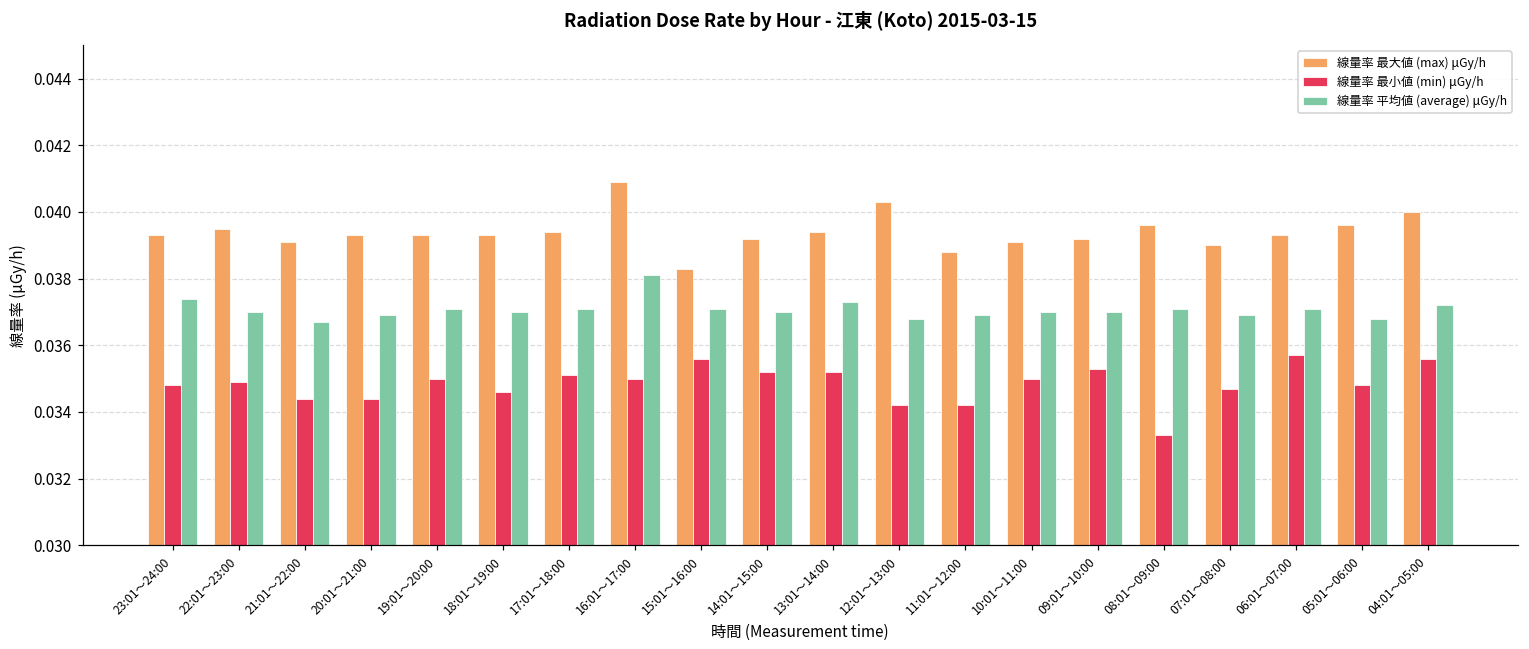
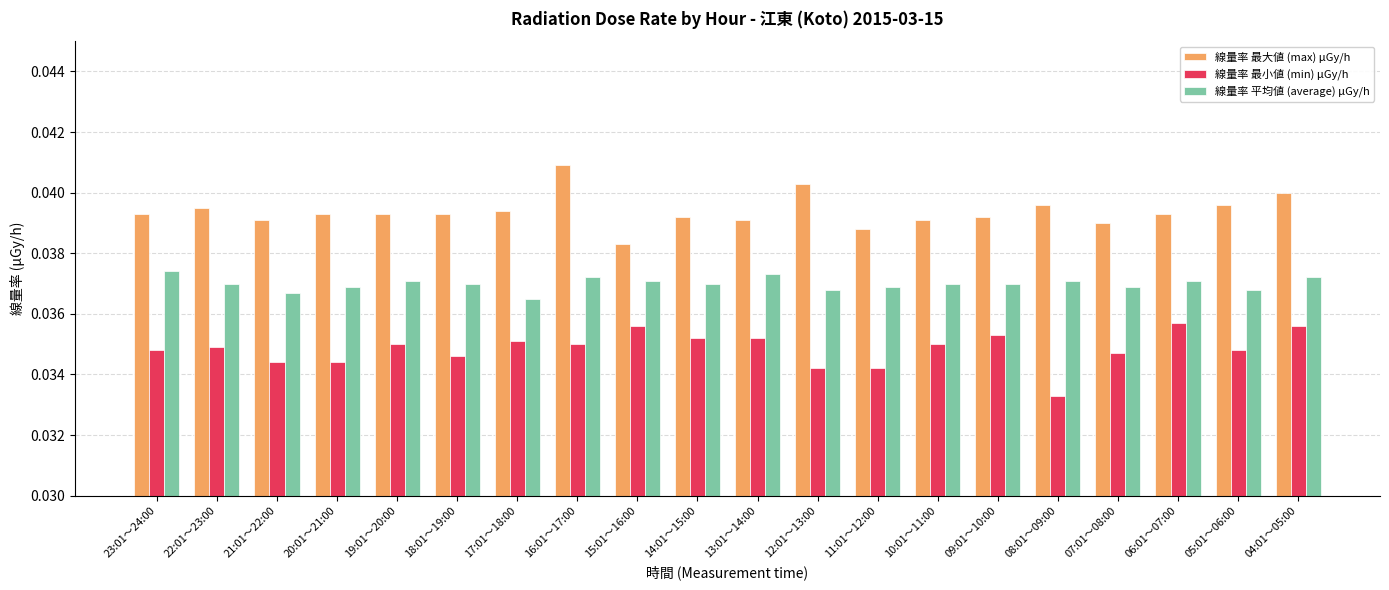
線量率 平均値 (average) μGy/h, 17:01～18:00: 0.0371 -> 0.0365
線量率 平均値 (average) μGy/h, 16:01～17:00: 0.0381 -> 0.0372
線量率 最大値 (max) μGy/h, 13:01～14:00: 0.0394 -> 0.0391
